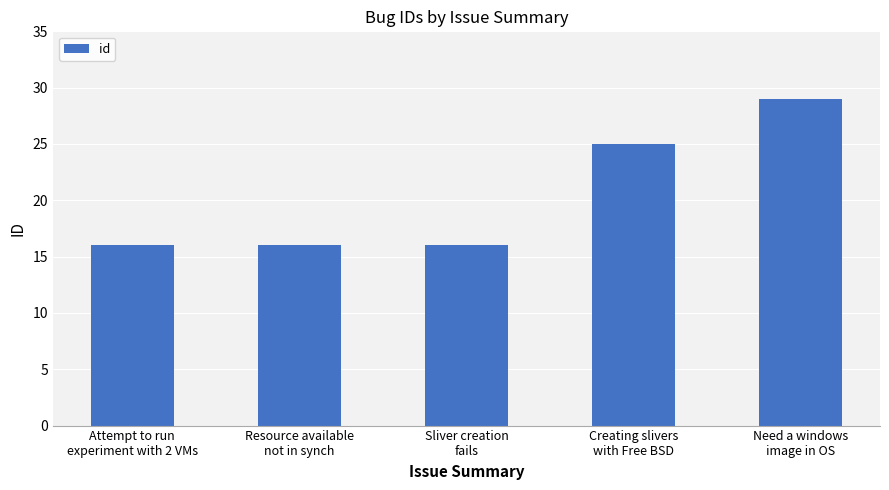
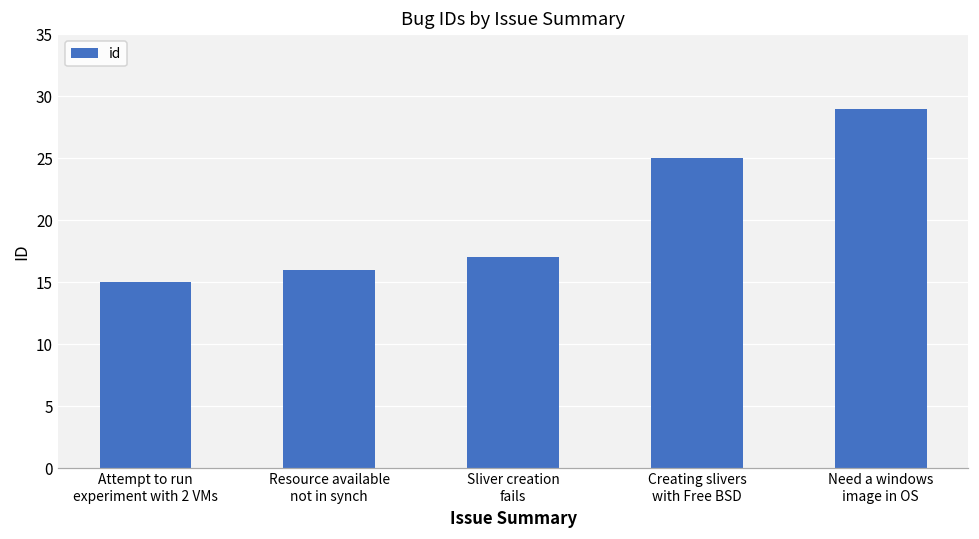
Attempt to run experiment with 2 VMs: 16 -> 15
Sliver creation fails: 16 -> 17
